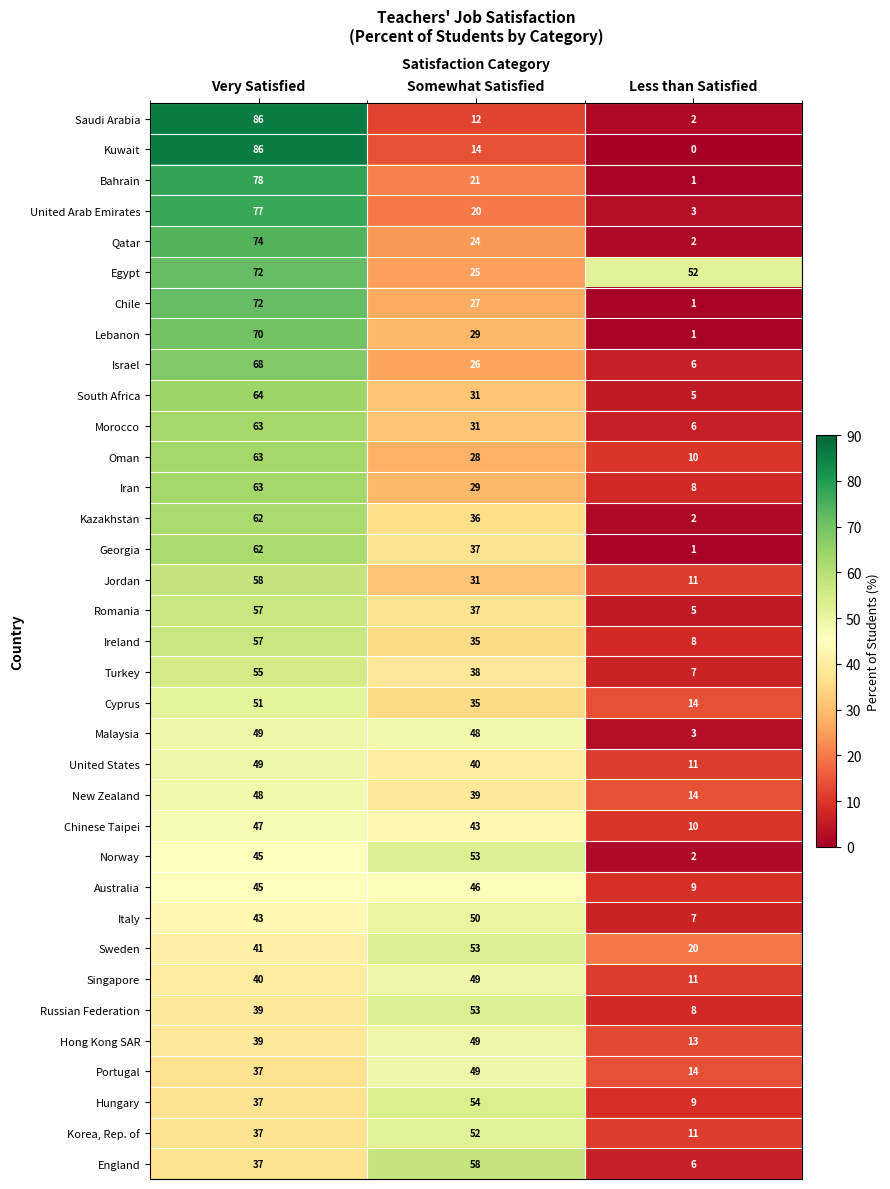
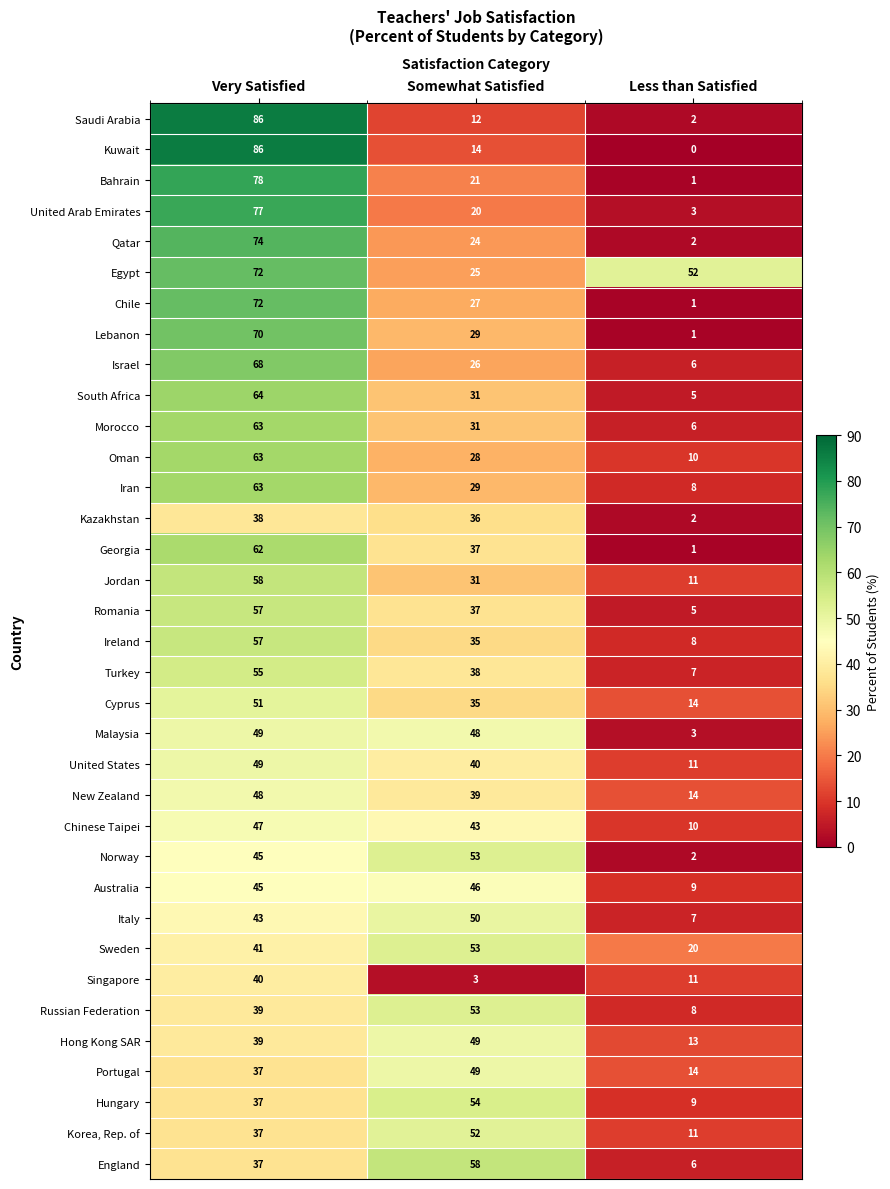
Kazakhstan, Very Satisfied: 62 -> 38
Singapore, Somewhat Satisfied: 49 -> 3
